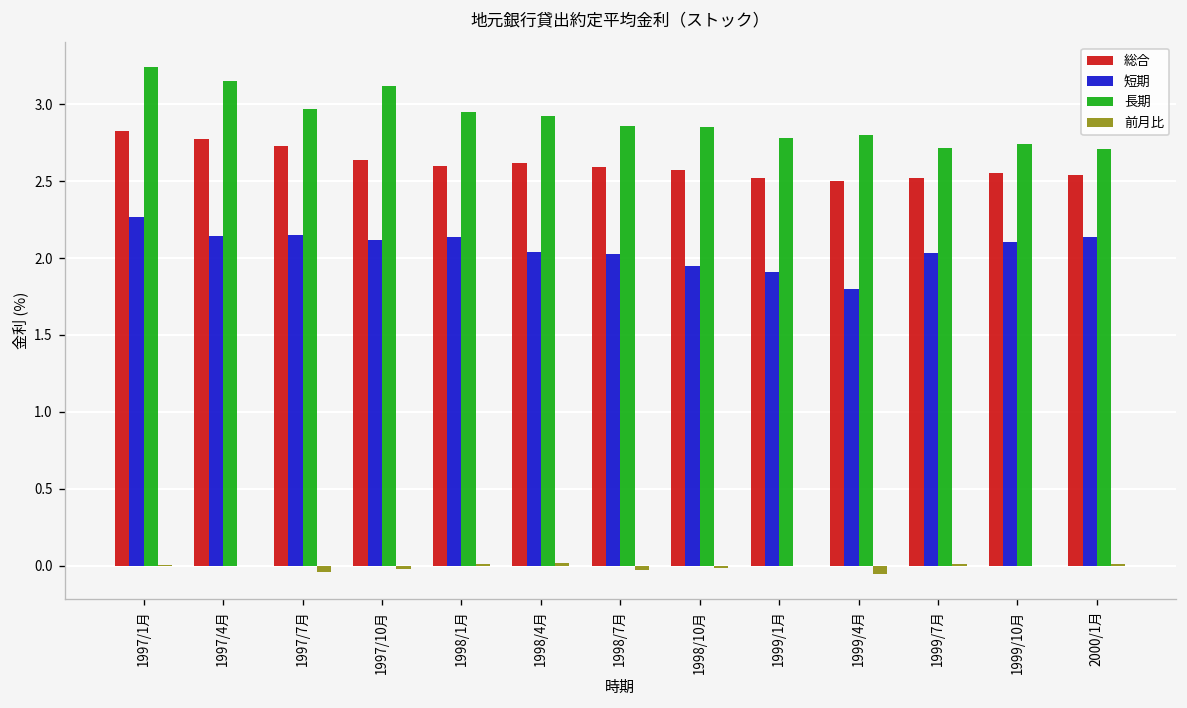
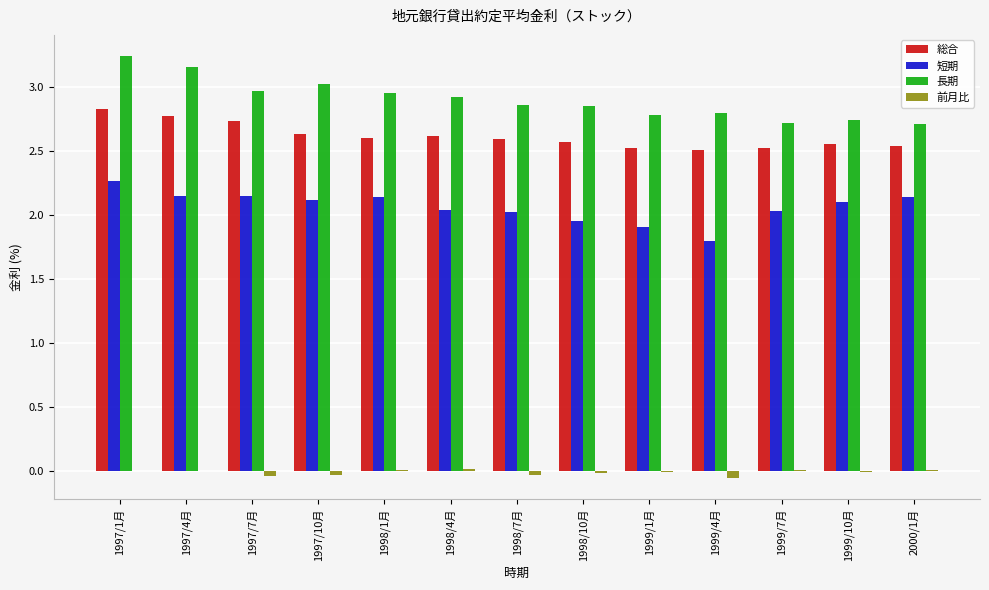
長期, 1997/10月: 3.12 -> 3.03
